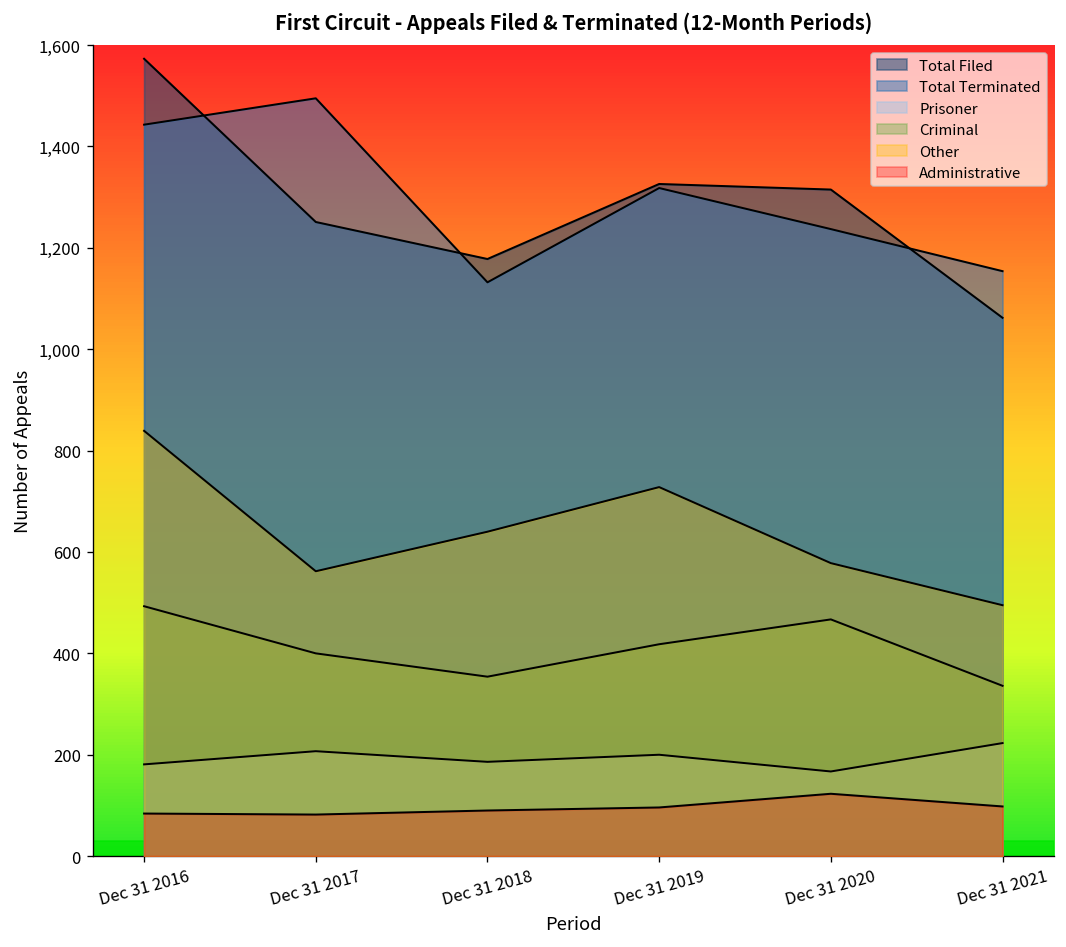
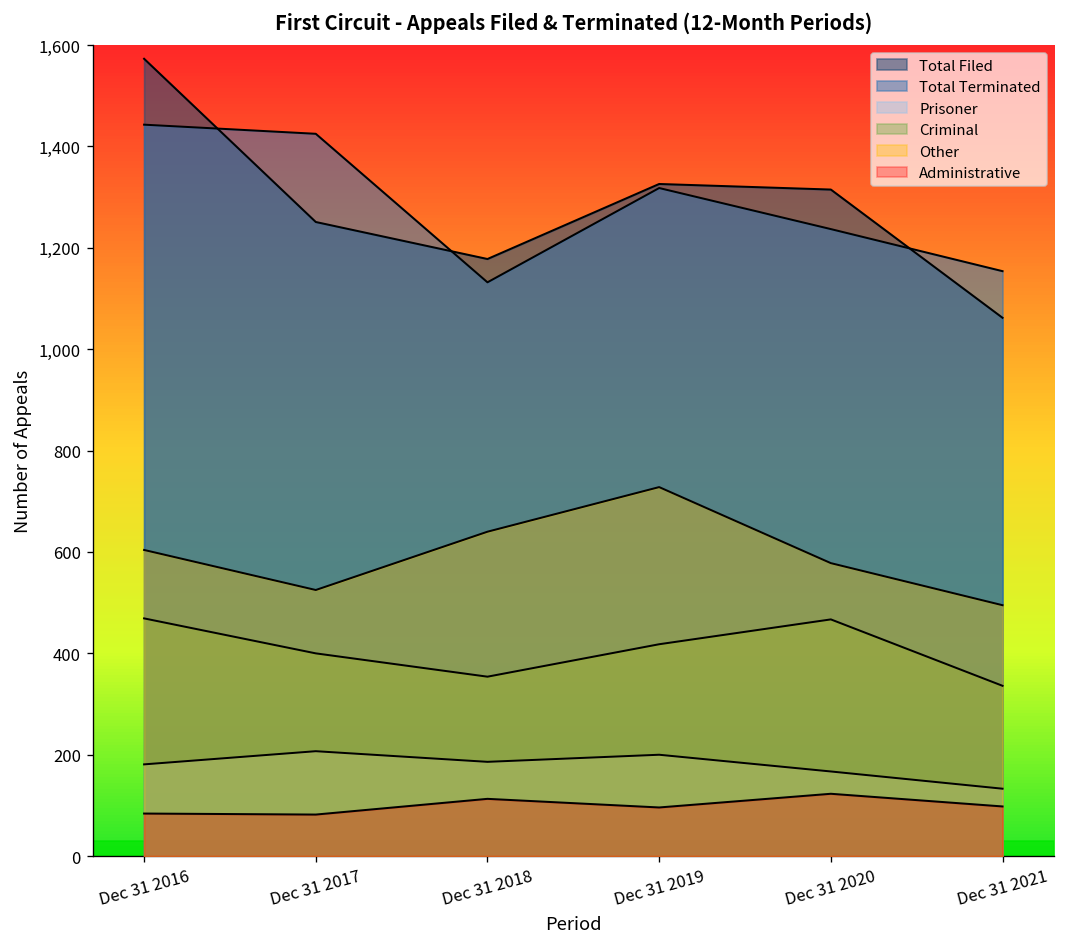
Criminal, Dec 31 2016: 490 -> 470
Other, Dec 31 2016: 840 -> 600
Total Terminated, Dec 31 2017: 1,500 -> 1,430
Other, Dec 31 2017: 560 -> 530
Administrative, Dec 31 2018: 90 -> 110
Prisoner, Dec 31 2021: 220 -> 130
